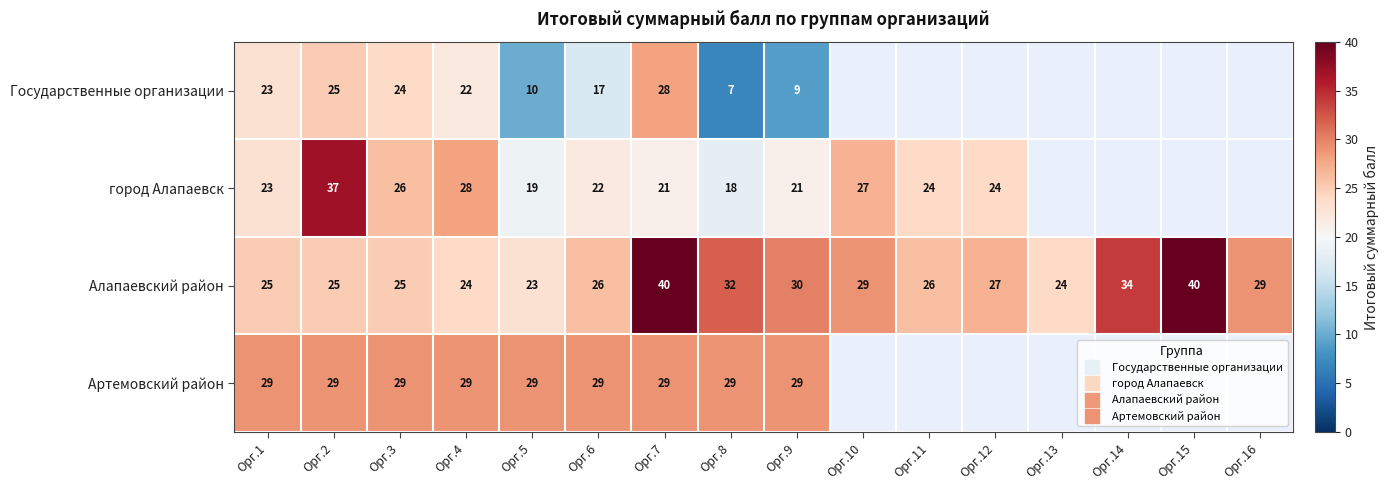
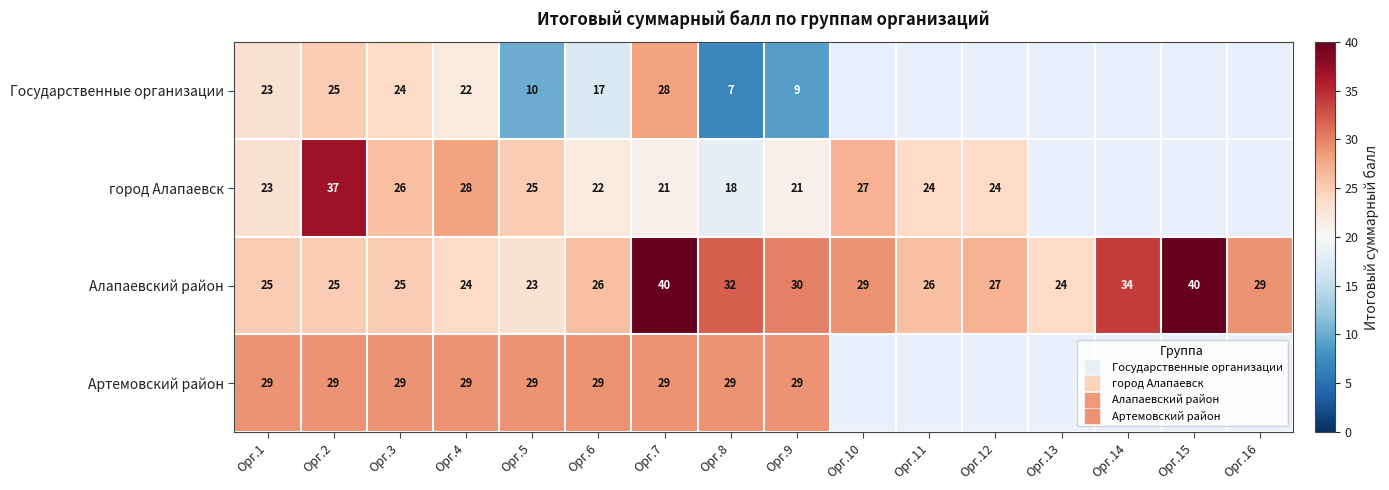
город Алапаевск, Орг.5: 19 -> 25
